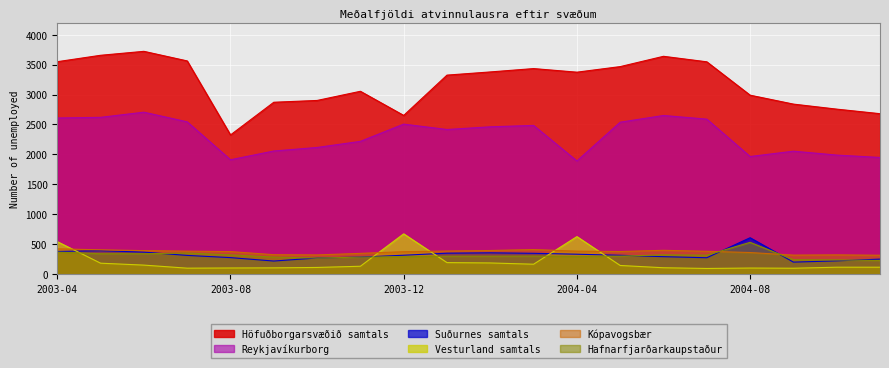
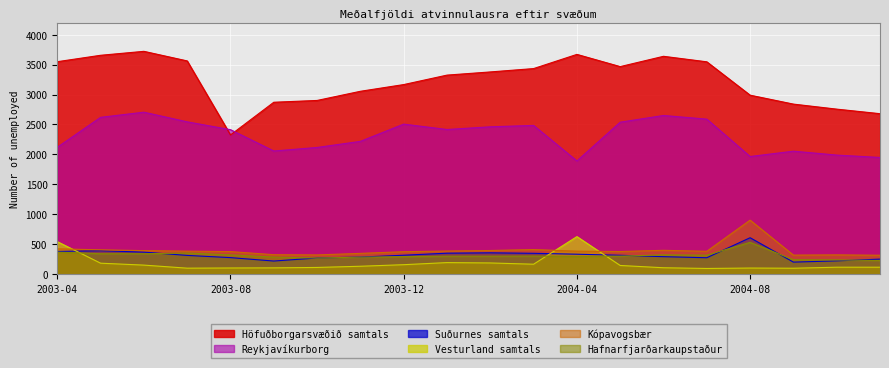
Reykjavíkurborg, 2003-04: 2600 -> 2100
Reykjavíkurborg, 2003-08: 1900 -> 2400
Höfuðborgarsvæðið samtals, 2003-12: 2700 -> 3200
Vesturland samtals, 2003-12: 700 -> 200
Höfuðborgarsvæðið samtals, 2004-04: 3400 -> 3700
Kópavogsbær, 2004-08: 400 -> 900
